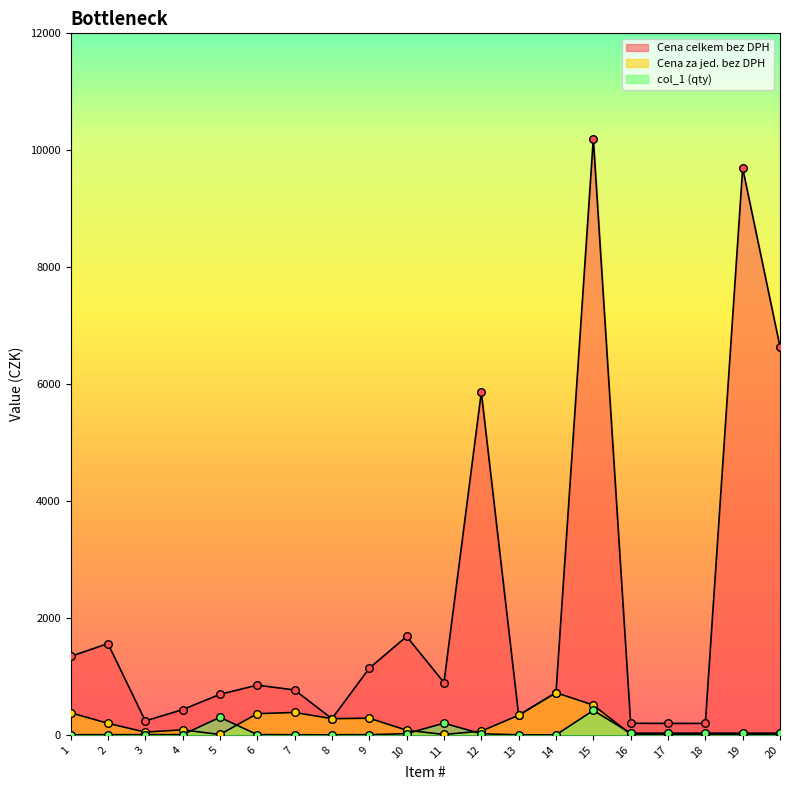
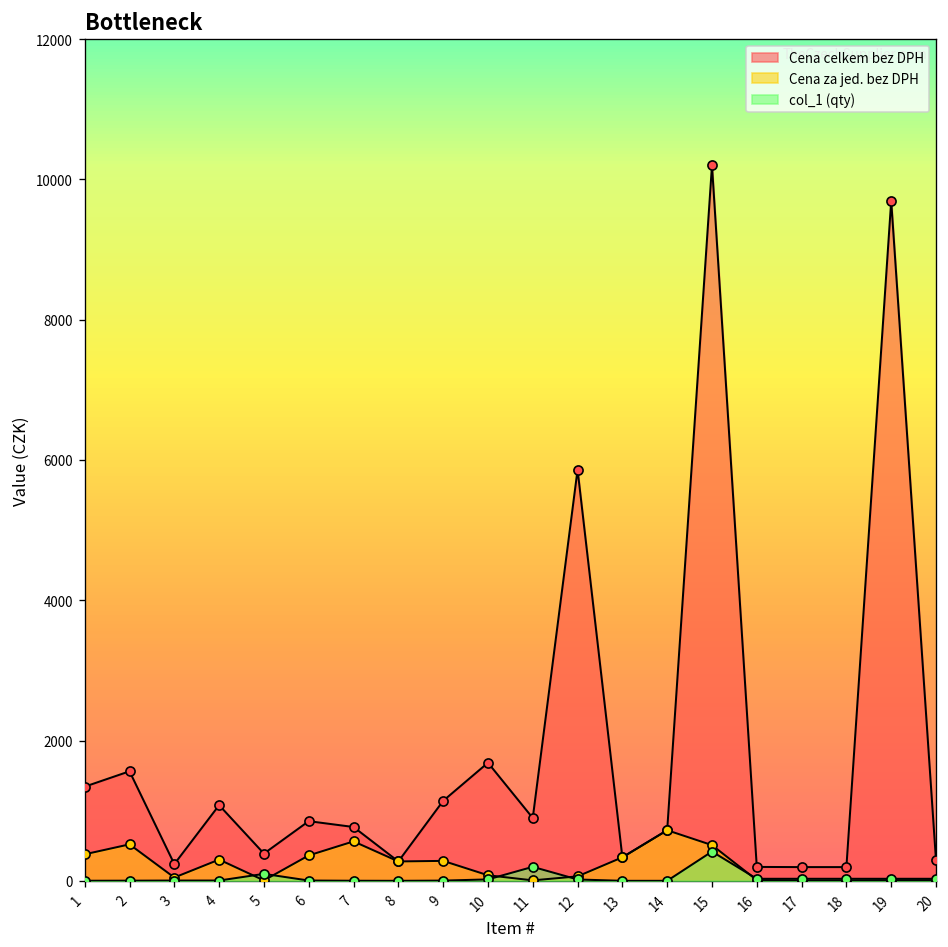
Cena za jed. bez DPH, 2: 200 -> 500
Cena celkem bez DPH, 4: 400 -> 1100
Cena za jed. bez DPH, 4: 100 -> 300
Cena celkem bez DPH, 5: 700 -> 400
col_1 (qty), 5: 300 -> 100
Cena za jed. bez DPH, 7: 400 -> 600
Cena celkem bez DPH, 20: 6600 -> 300
